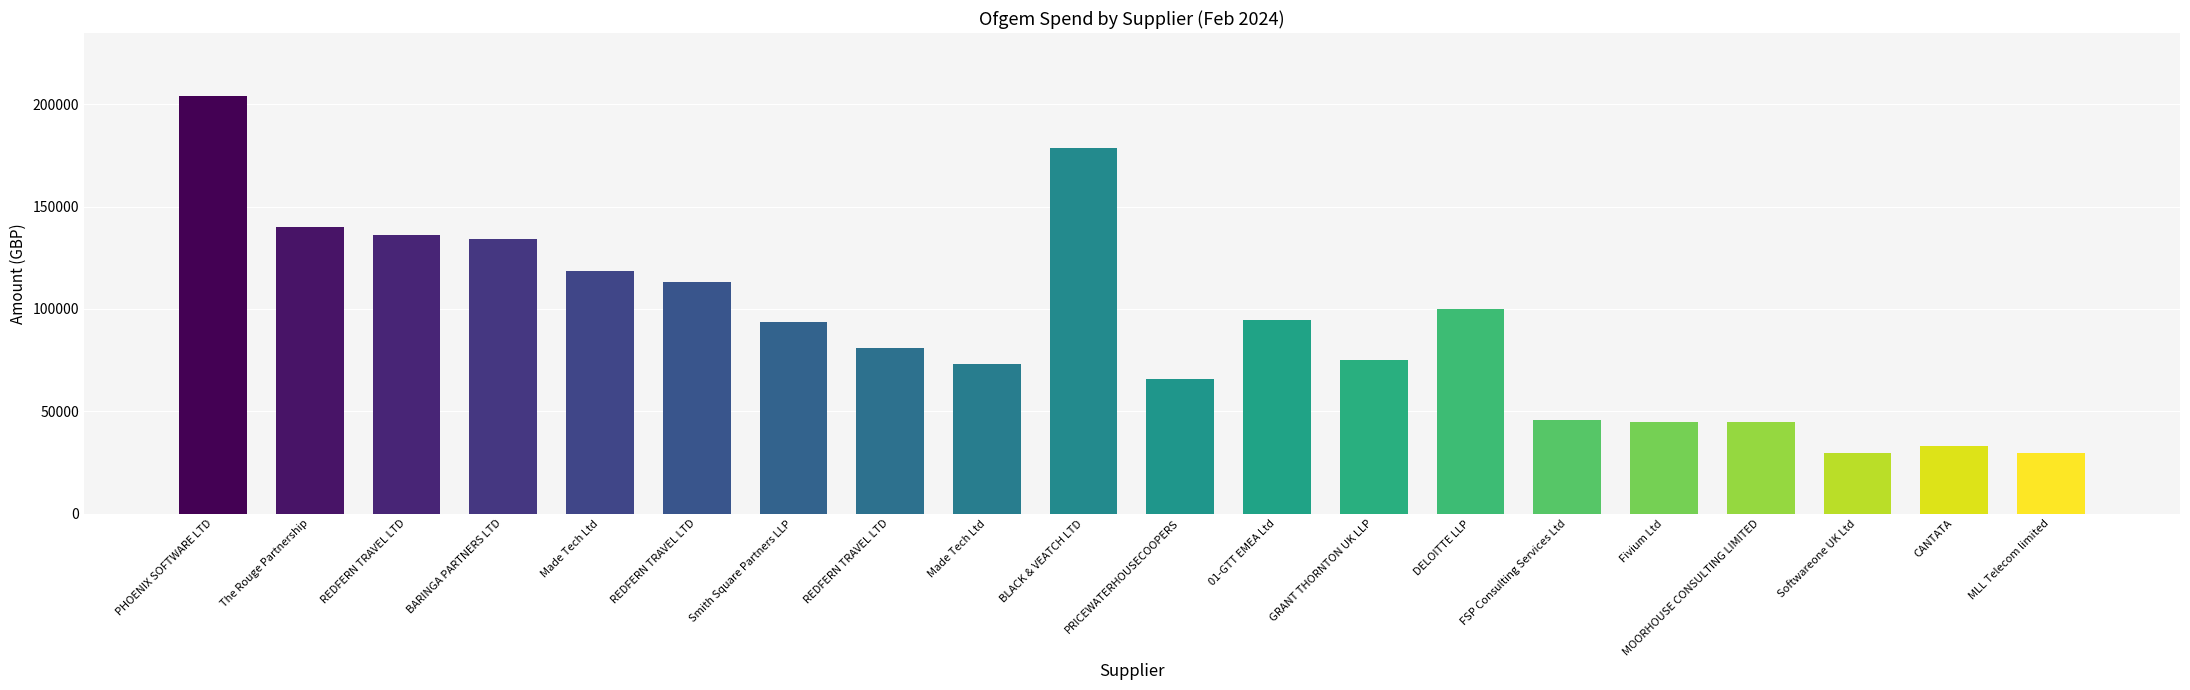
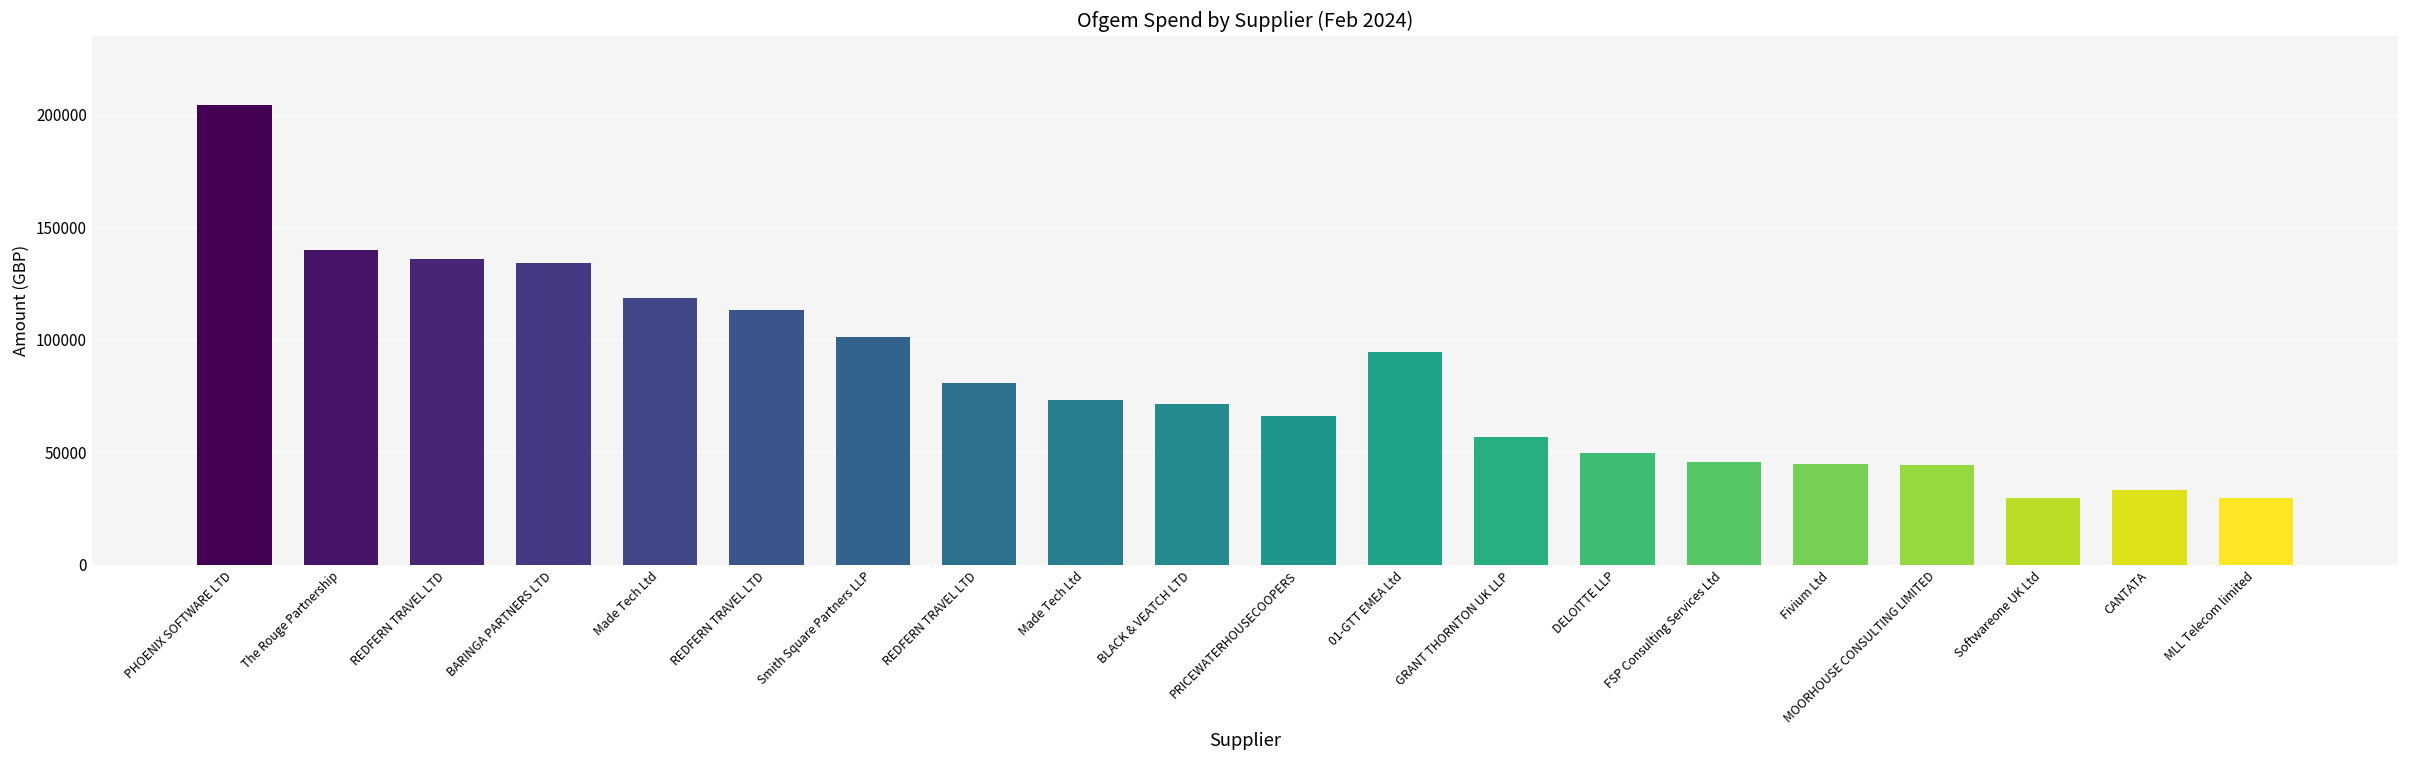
Smith Square Partners LLP: 94000 -> 101000
BLACK & VEATCH LTD: 178000 -> 71000
GRANT THORNTON UK LLP: 75000 -> 57000
DELOITTE LLP: 100000 -> 50000
